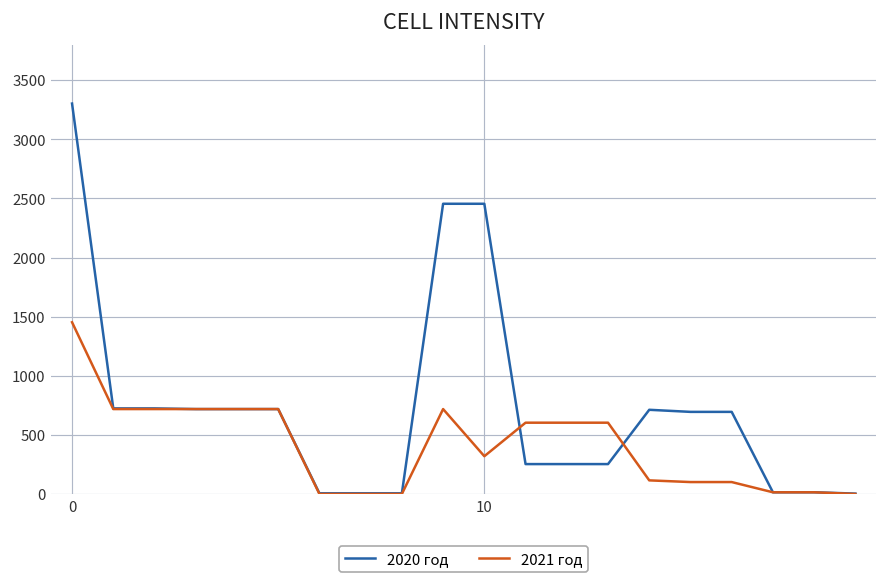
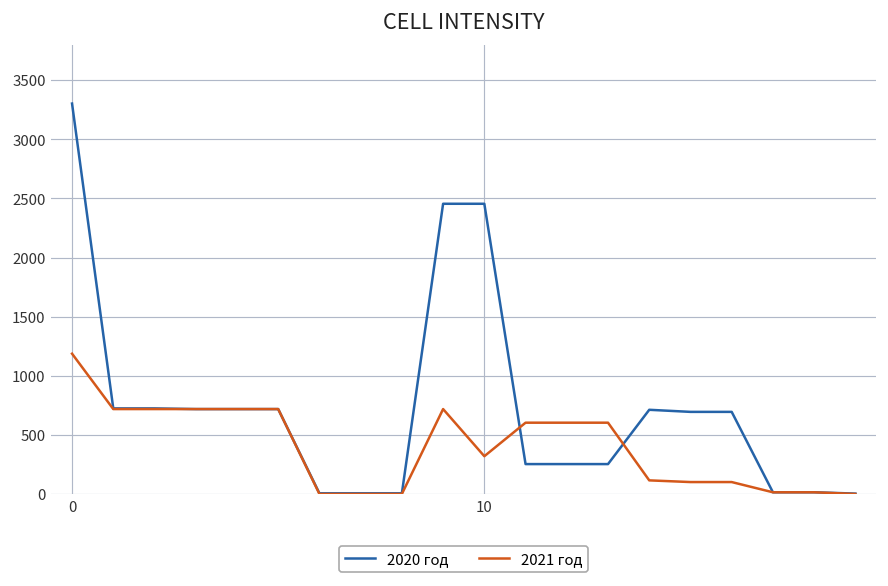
2021 год, 0: 1500 -> 1200
